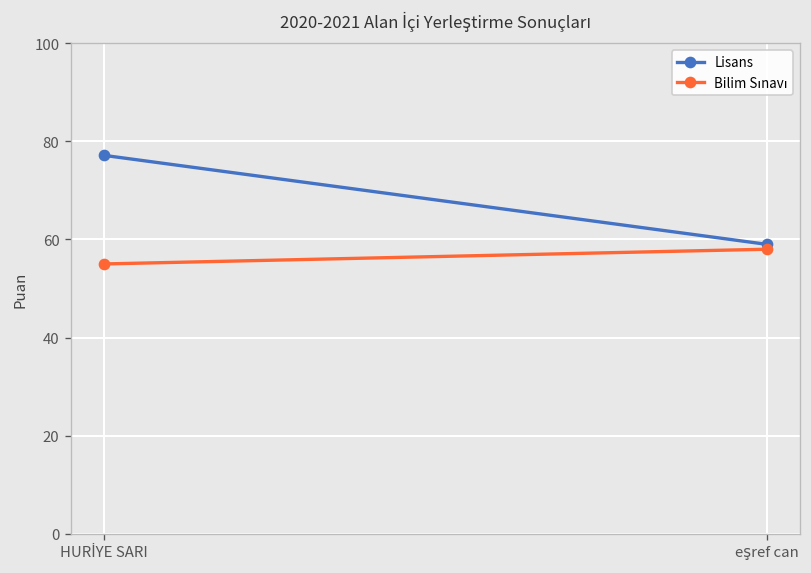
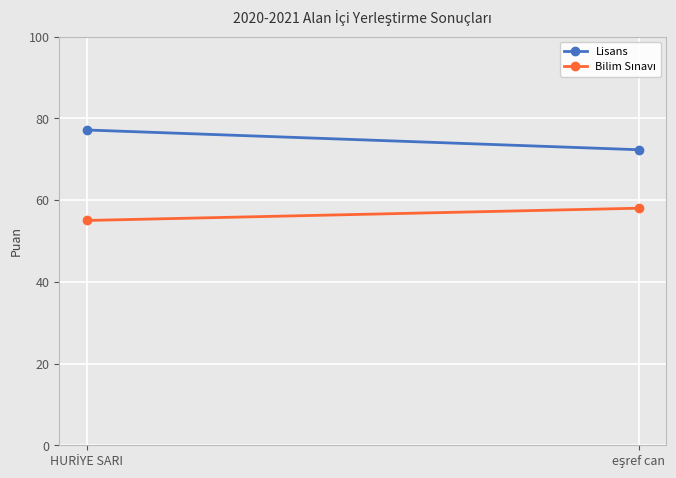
Lisans, eşref can: 59 -> 72
